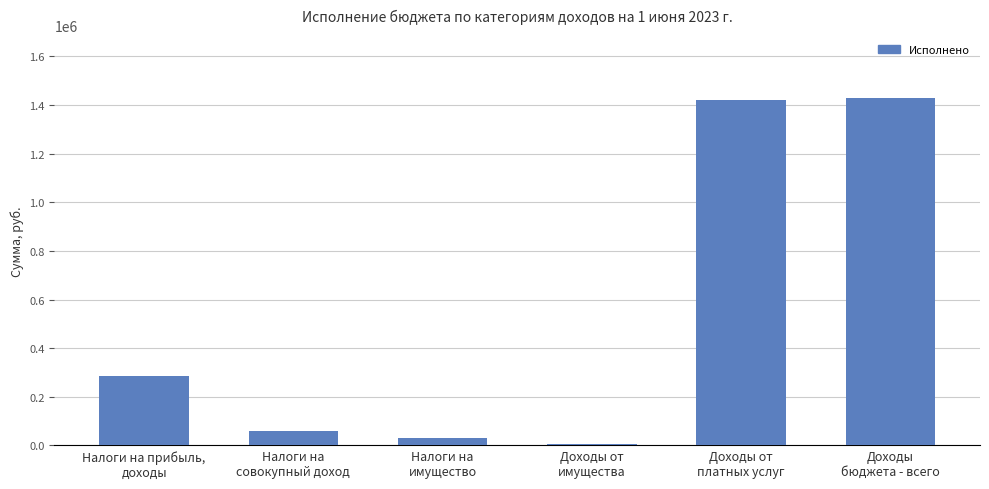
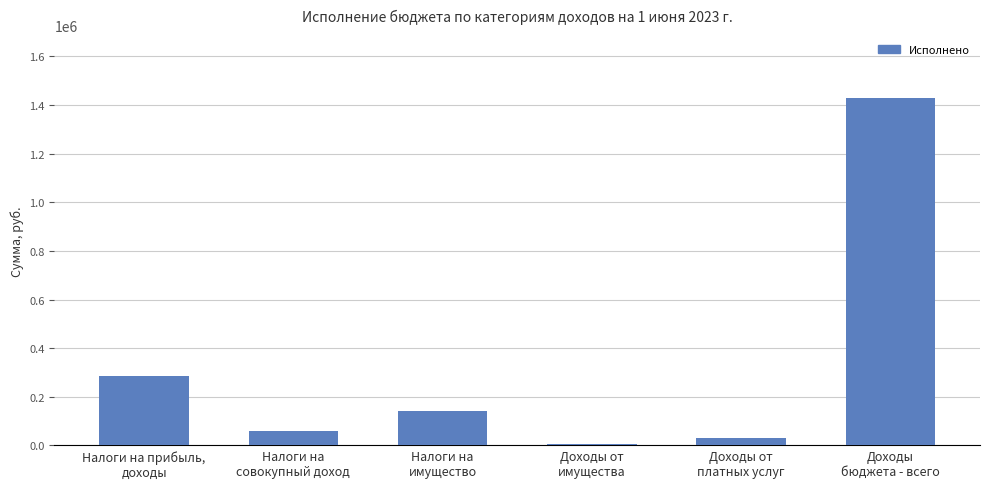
Налоги на имущество: 30000 -> 140000
Доходы от платных услуг: 1420000 -> 30000
